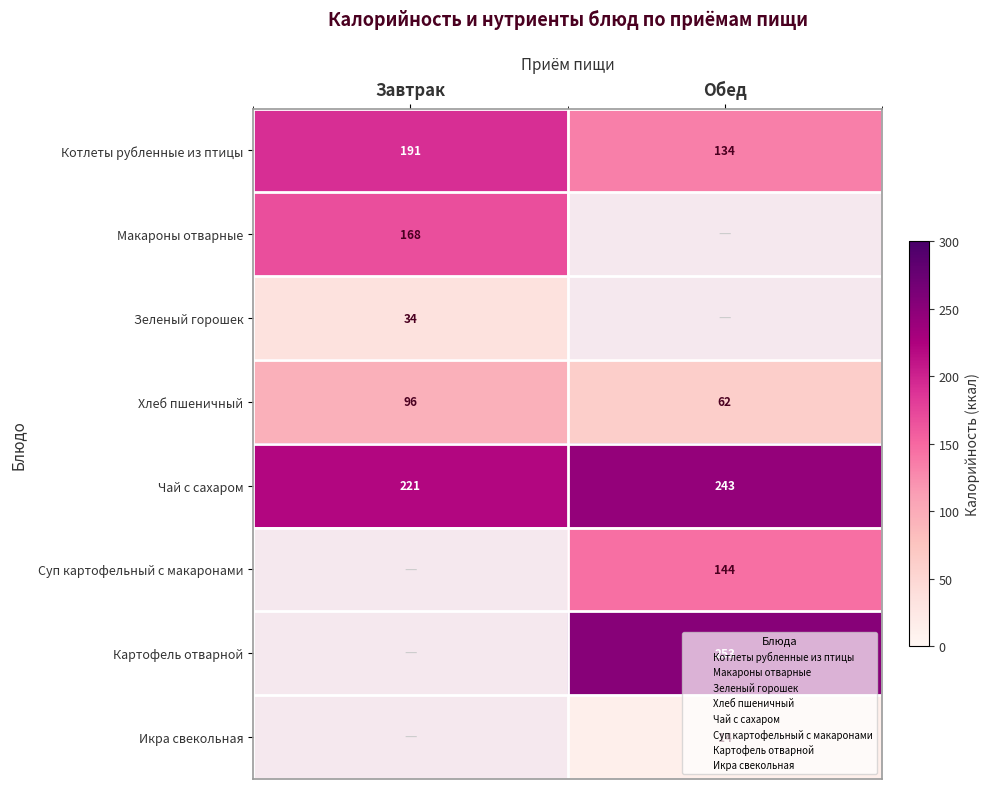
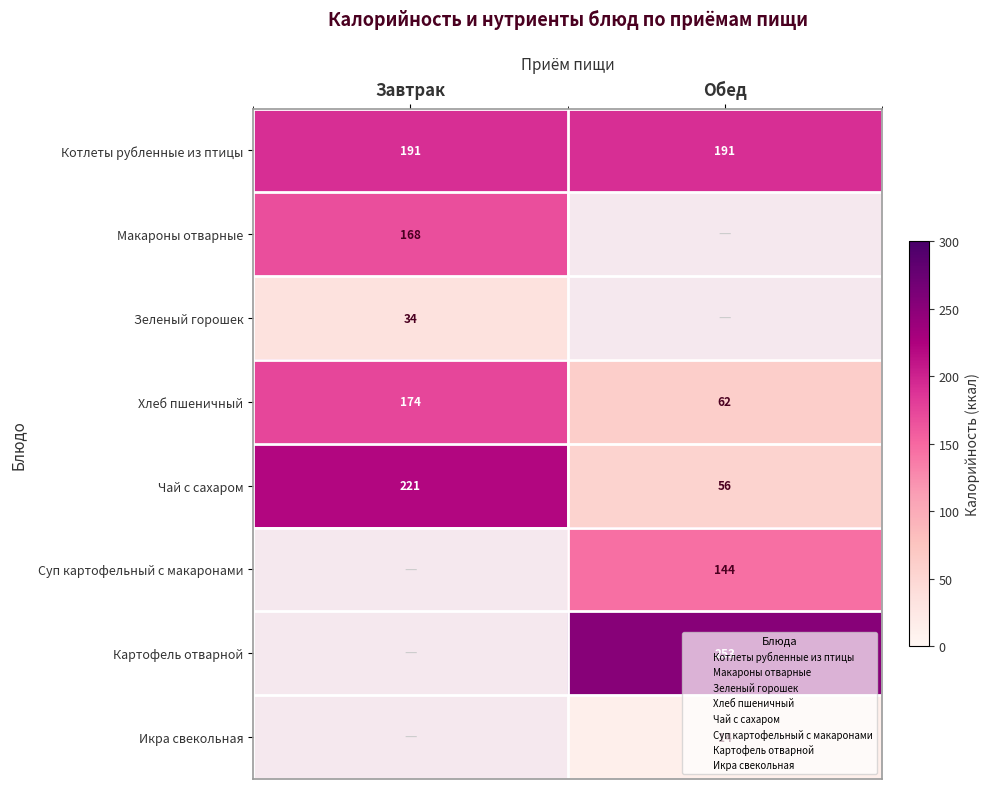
Котлеты рубленные из птицы, Обед: 134 -> 191
Хлеб пшеничный, Завтрак: 96 -> 174
Чай с сахаром, Обед: 243 -> 56
